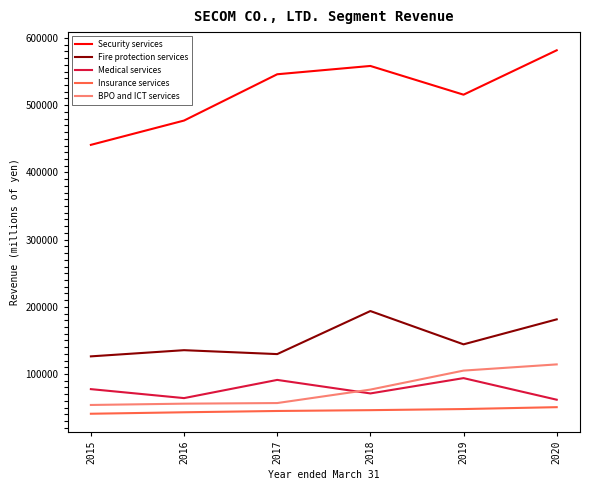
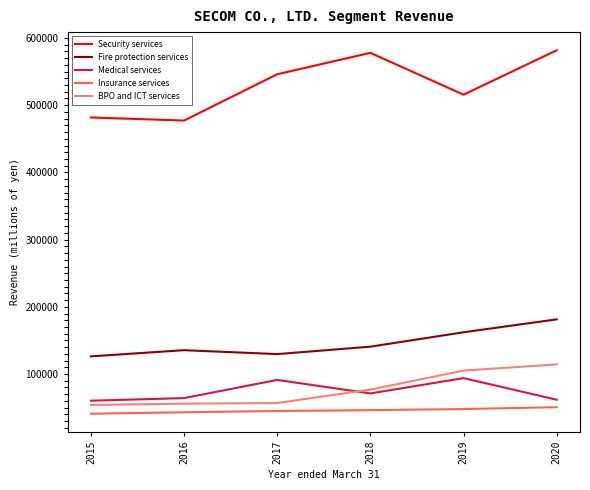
Security services, 2015: 440000 -> 480000
Medical services, 2015: 80000 -> 60000
Security services, 2018: 560000 -> 580000
Fire protection services, 2018: 190000 -> 140000
Fire protection services, 2019: 140000 -> 160000
